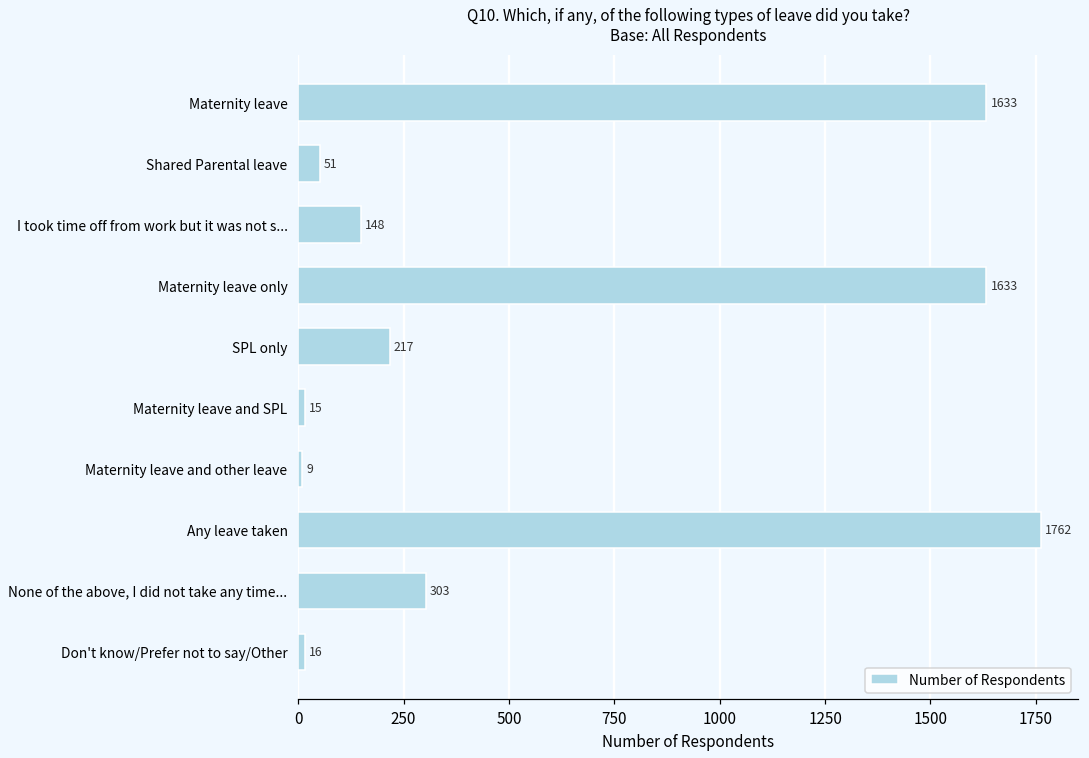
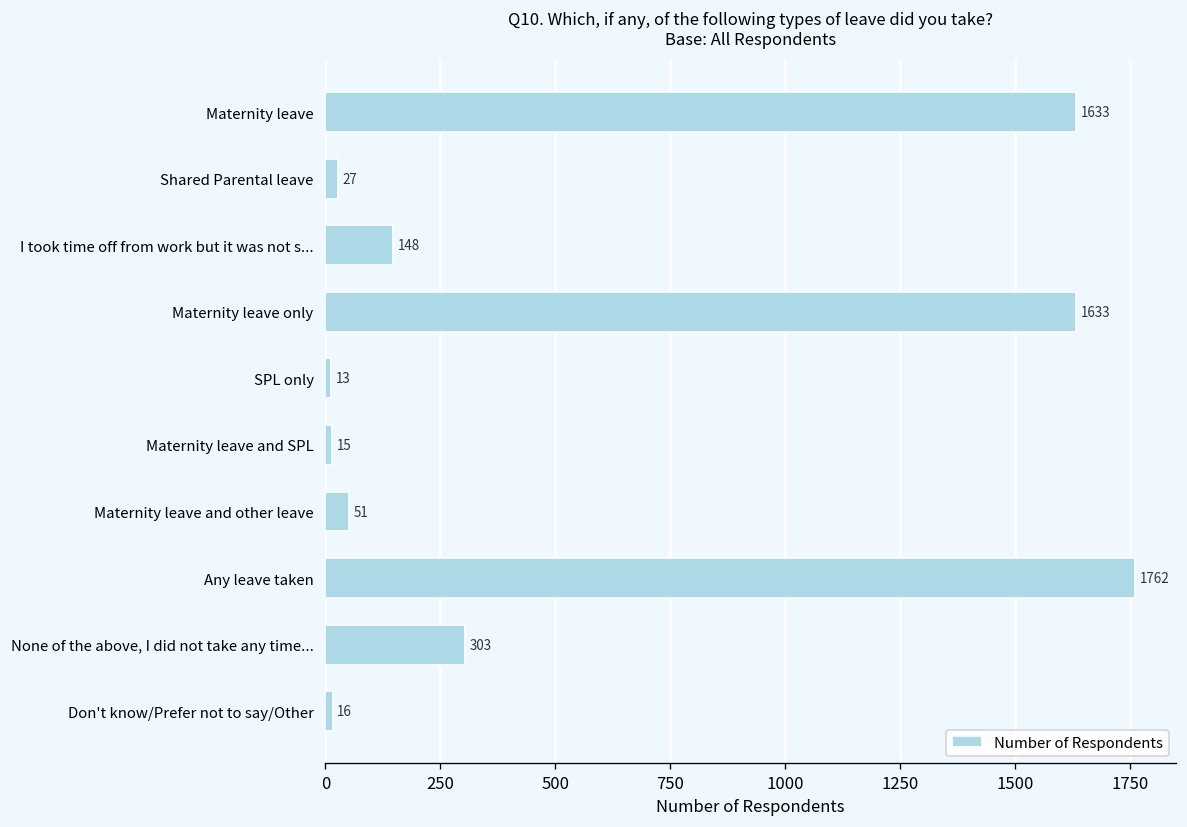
Shared Parental leave: 51 -> 27
SPL only: 217 -> 13
Maternity leave and other leave: 9 -> 51
